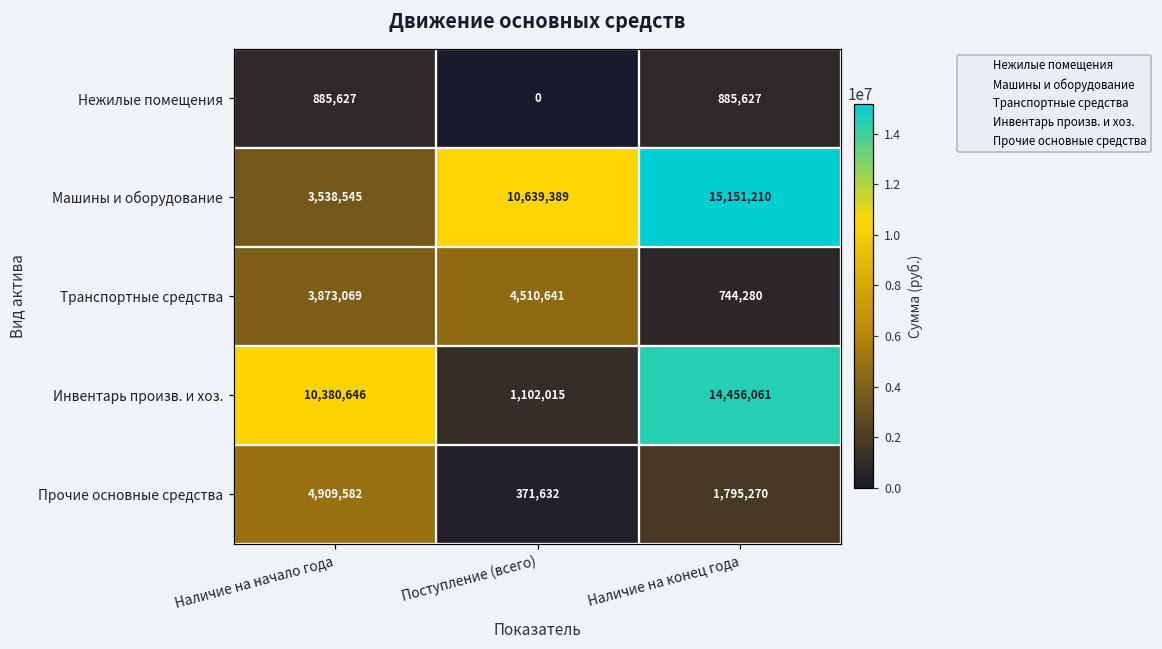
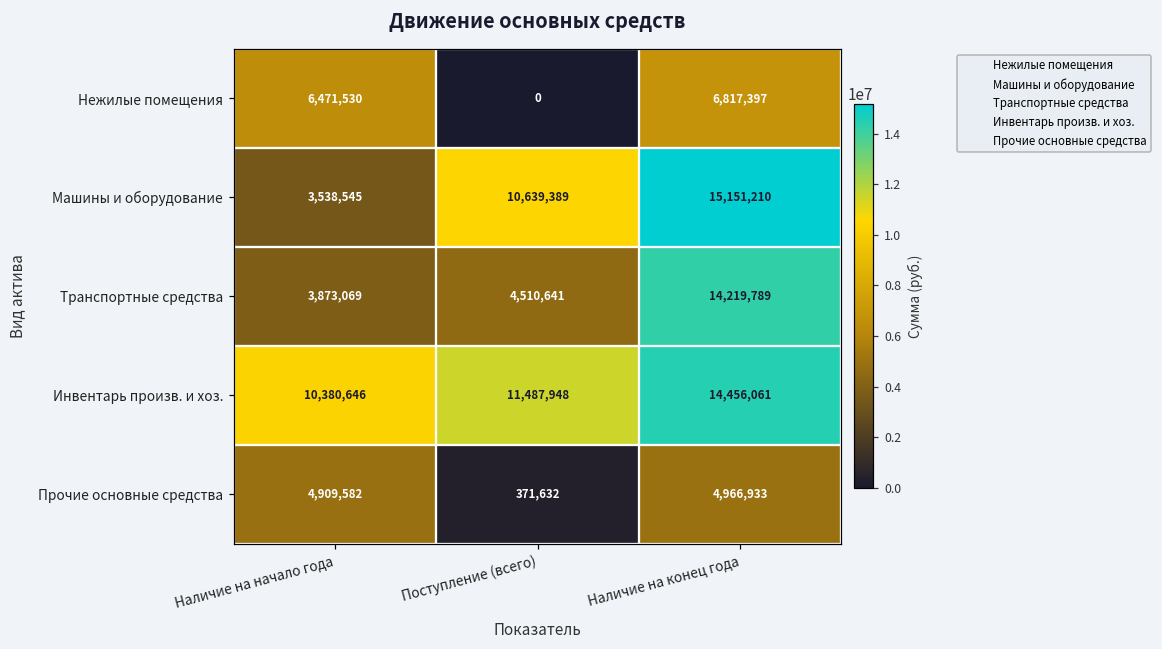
Нежилые помещения, Наличие на начало года: 885,627 -> 6,471,530
Нежилые помещения, Наличие на конец года: 885,627 -> 6,817,397
Транспортные средства, Наличие на конец года: 744,280 -> 14,219,789
Инвентарь произв. и хоз., Поступление (всего): 1,102,015 -> 11,487,948
Прочие основные средства, Наличие на конец года: 1,795,270 -> 4,966,933
